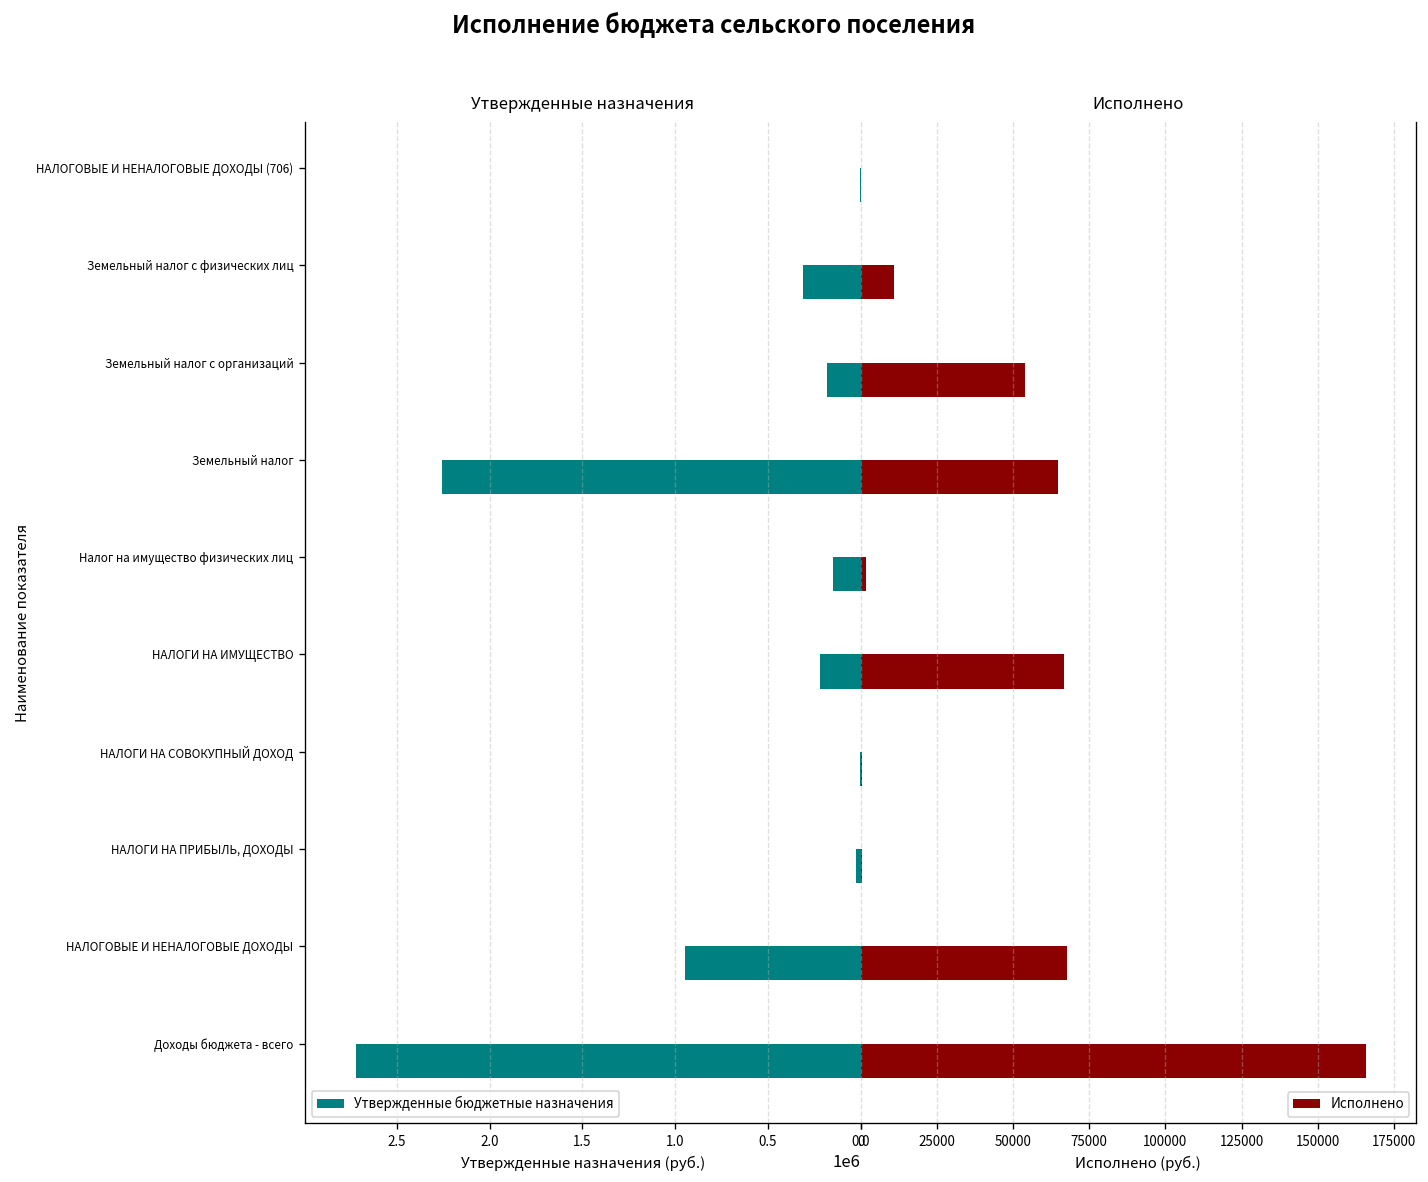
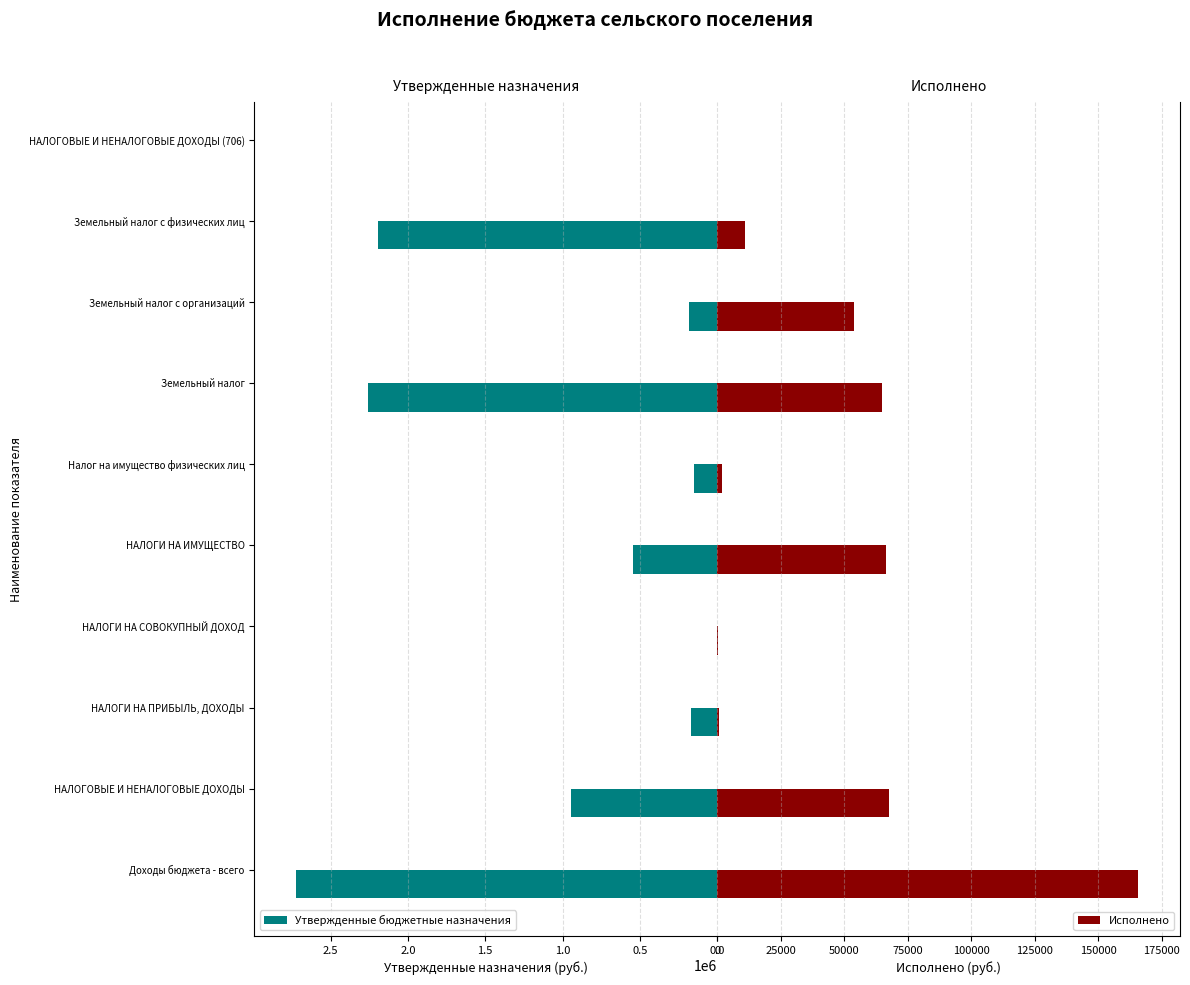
Утвержденные назначения, Земельный налог с физических лиц: 310000 -> 2200000
Утвержденные назначения, НАЛОГИ НА ИМУЩЕСТВО: 220000 -> 540000
Утвержденные назначения, НАЛОГИ НА ПРИБЫЛЬ, ДОХОДЫ: 20000 -> 170000
